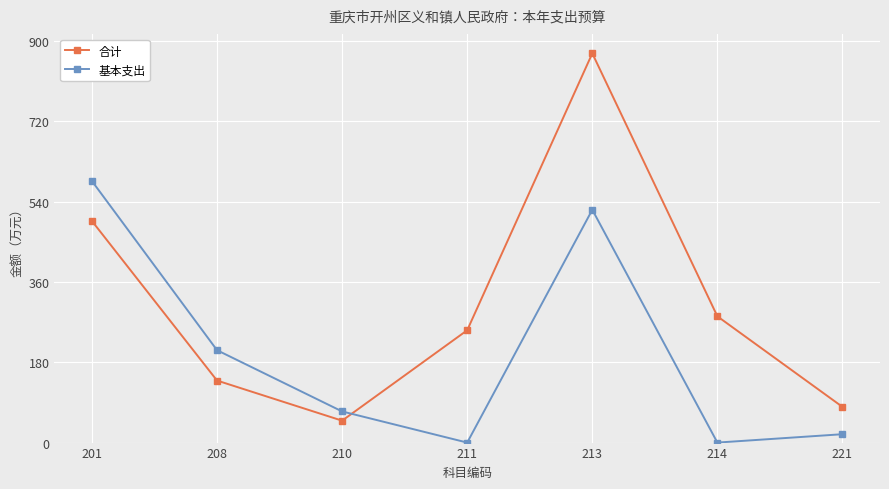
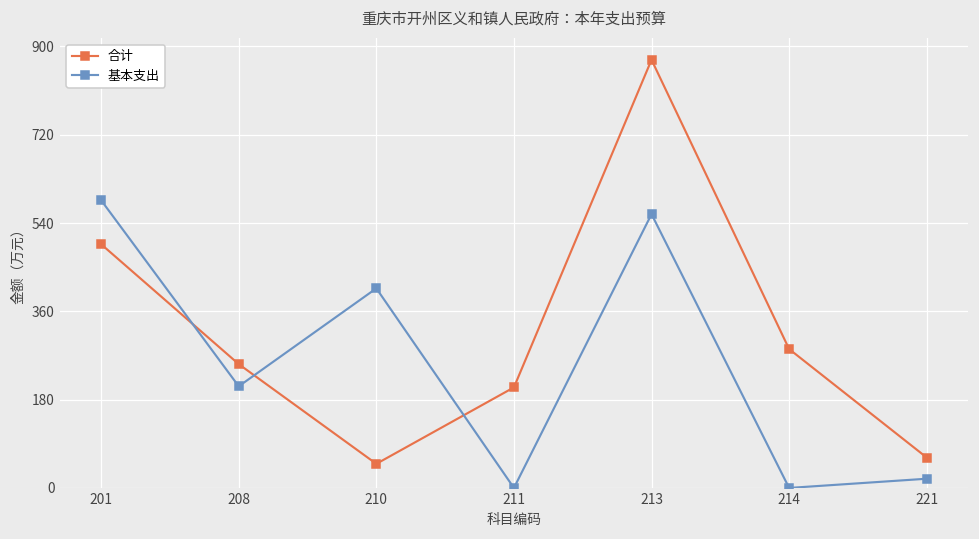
合计, 208: 140 -> 250
基本支出, 210: 70 -> 410
合计, 211: 250 -> 210
基本支出, 213: 520 -> 560
合计, 221: 80 -> 60
